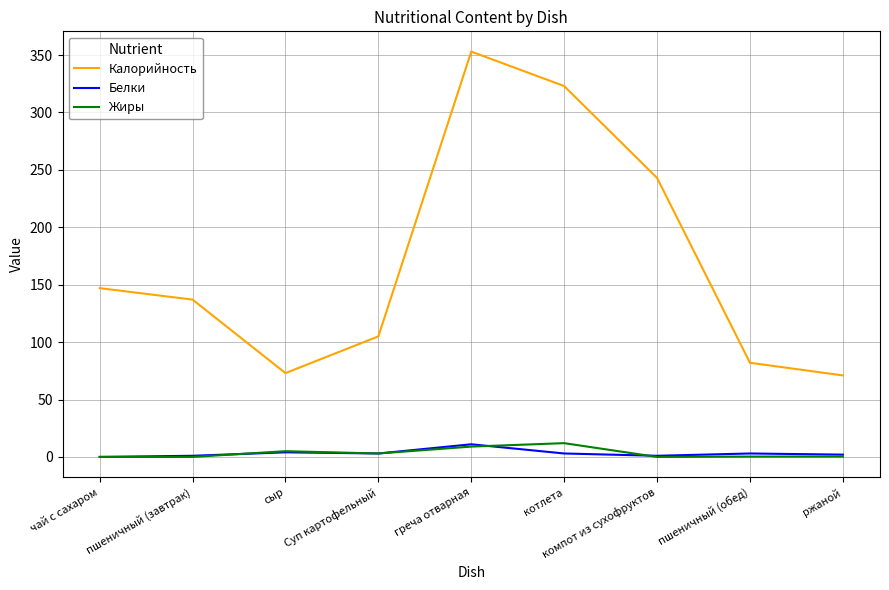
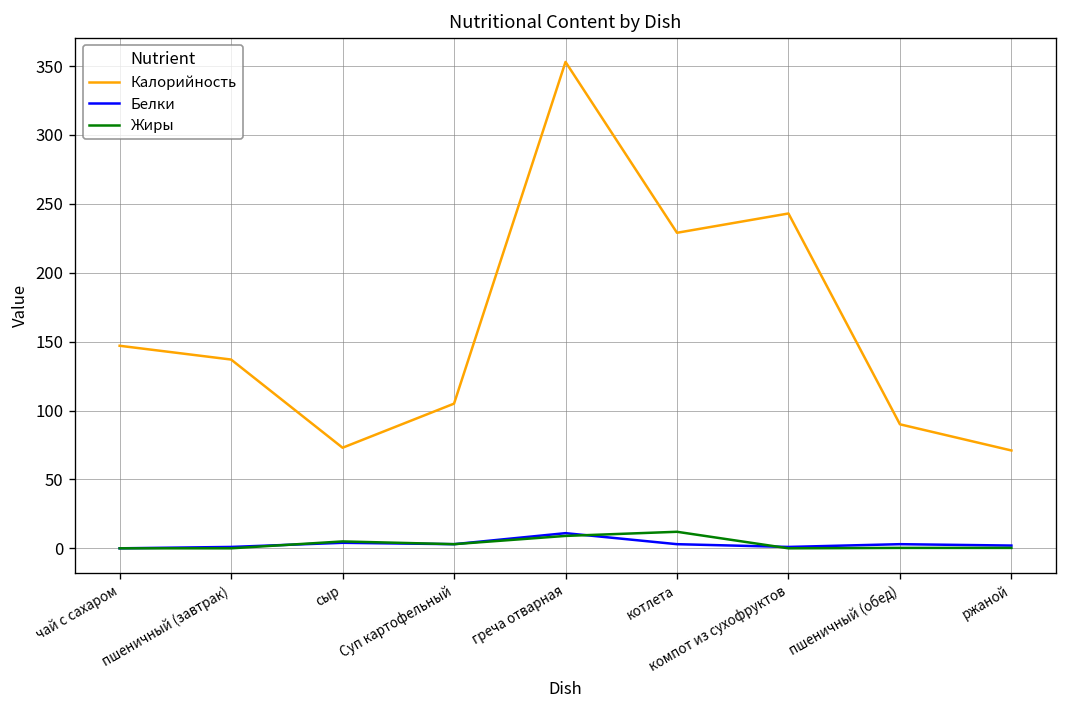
Калорийность, котлета: 323 -> 229
Калорийность, пшеничный (обед): 82 -> 90
